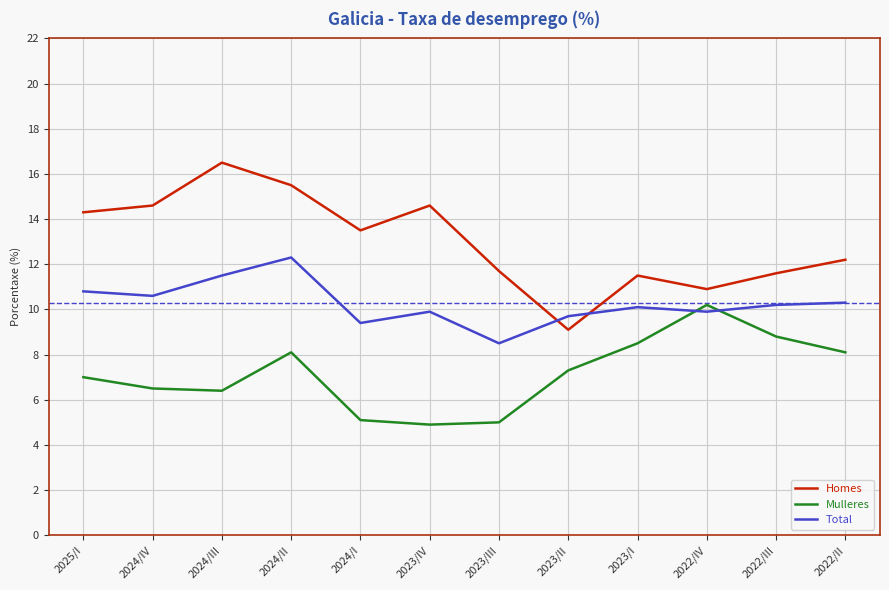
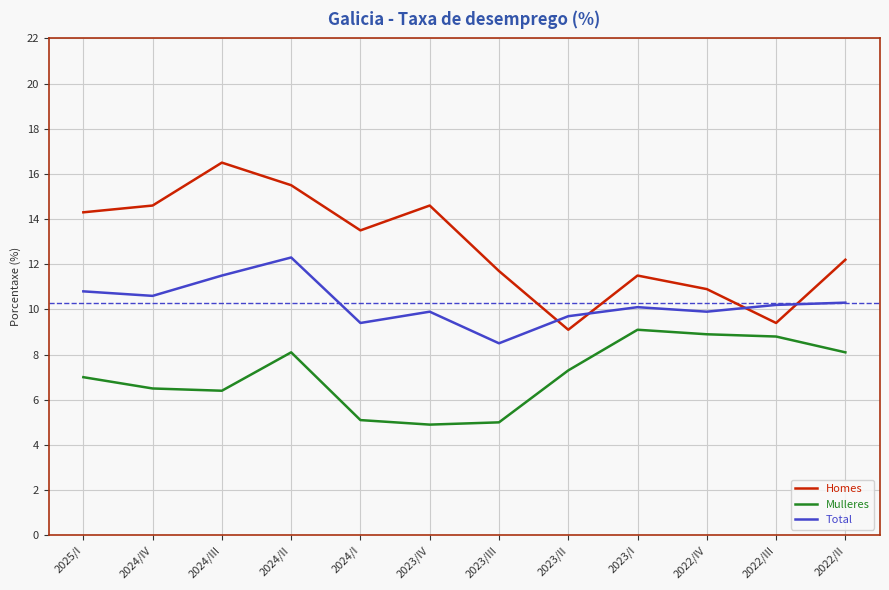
Mulleres, 2023/I: 8.5 -> 9.1
Mulleres, 2022/IV: 10.2 -> 8.9
Homes, 2022/III: 11.6 -> 9.4
